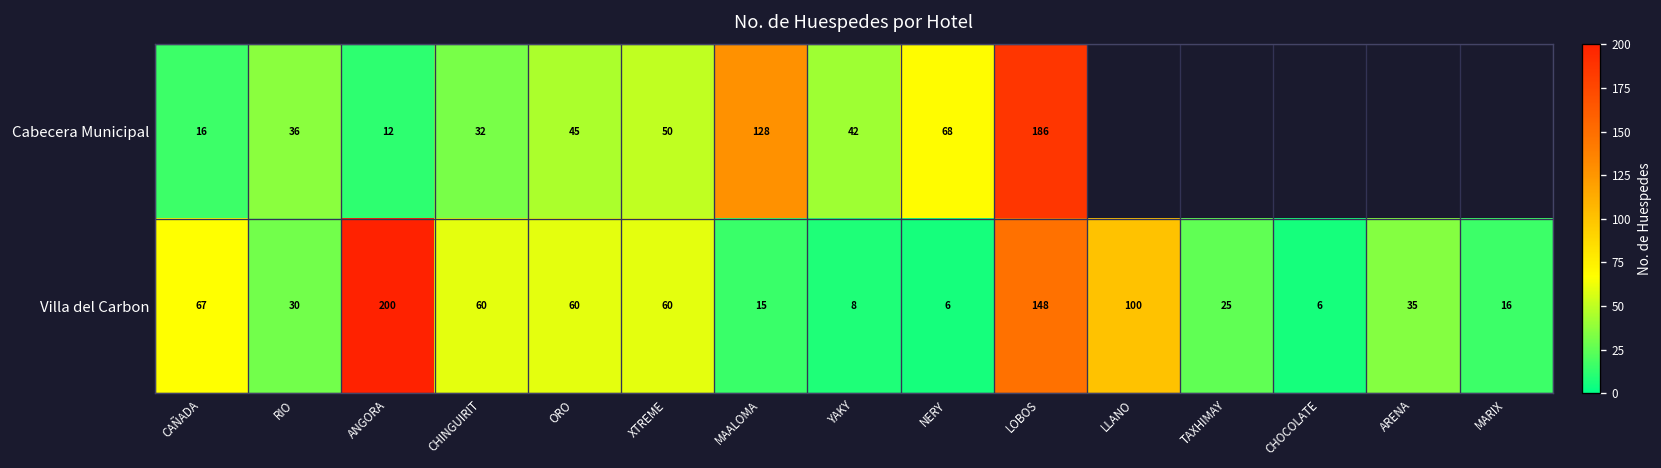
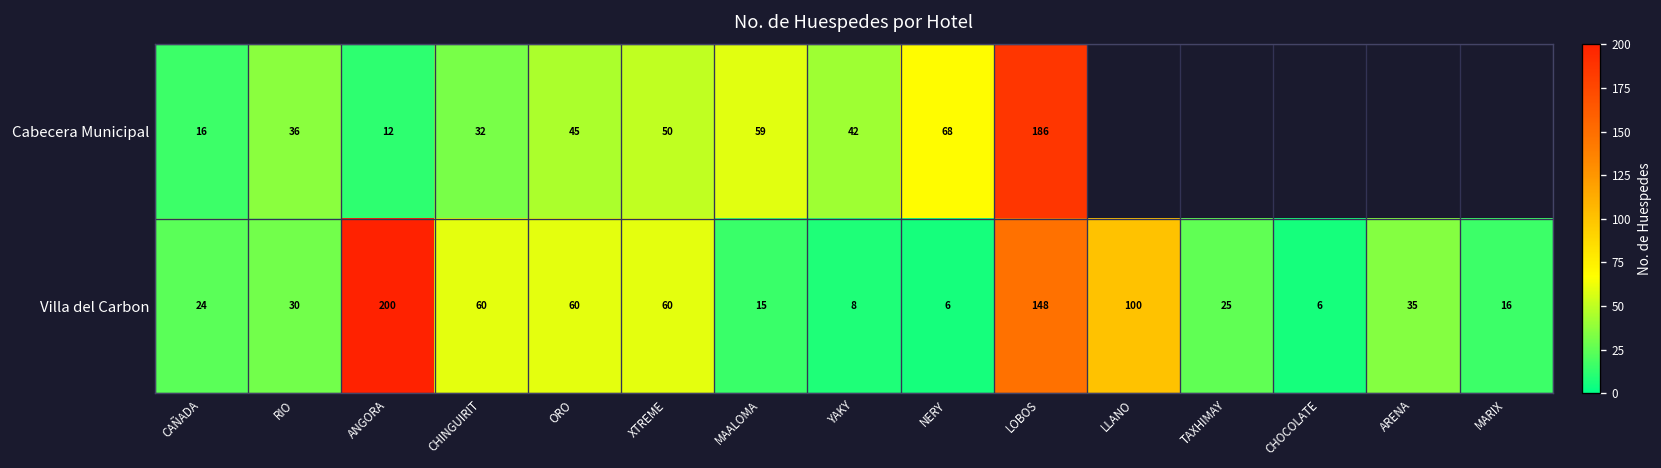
Cabecera Municipal, MAALOMA: 128 -> 59
Villa del Carbon, CAÑADA: 67 -> 24
